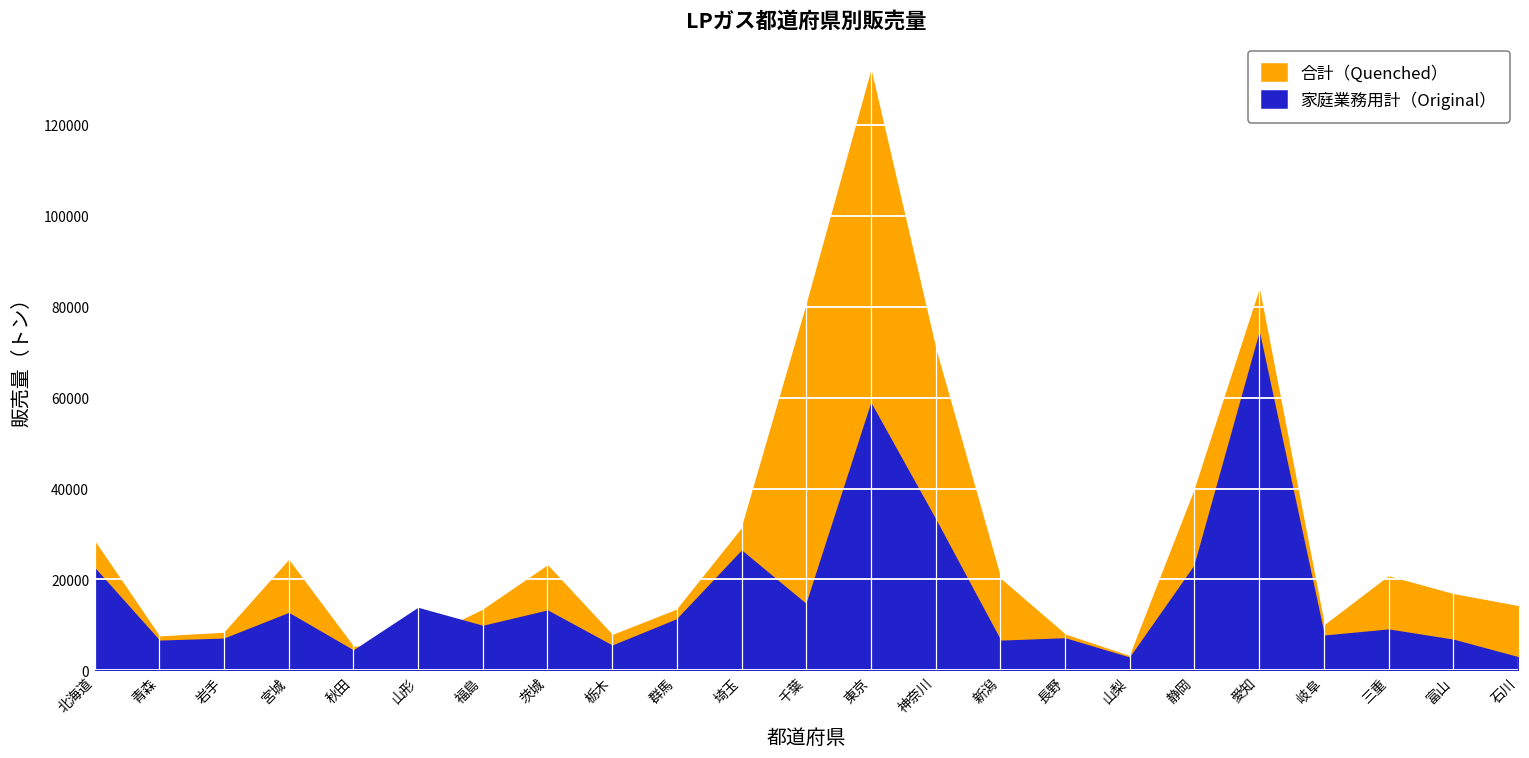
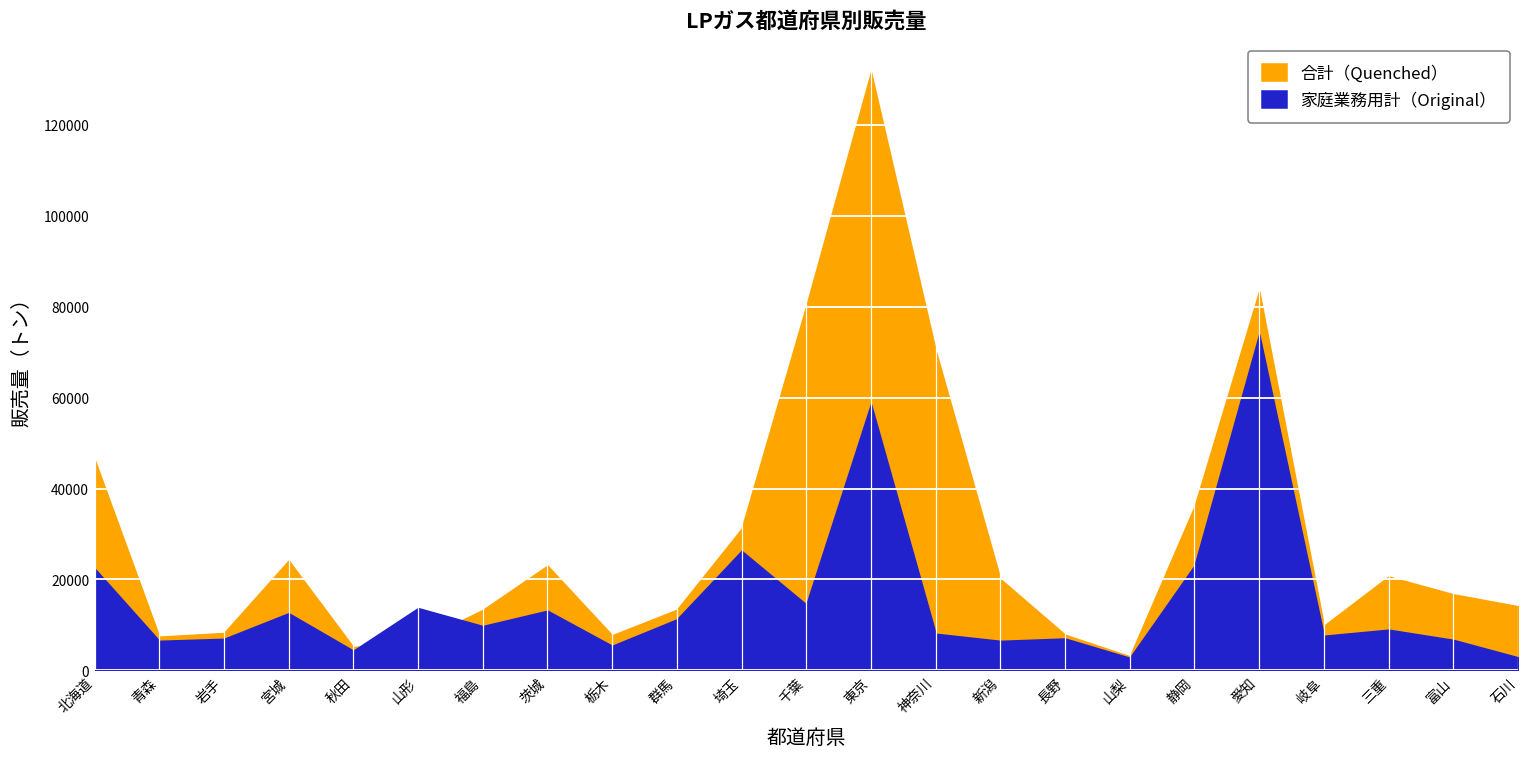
合計（Quenched）, 北海道: 28000 -> 46000
家庭業務用計（Original）, 神奈川: 33000 -> 8000
合計（Quenched）, 静岡: 40000 -> 36000
